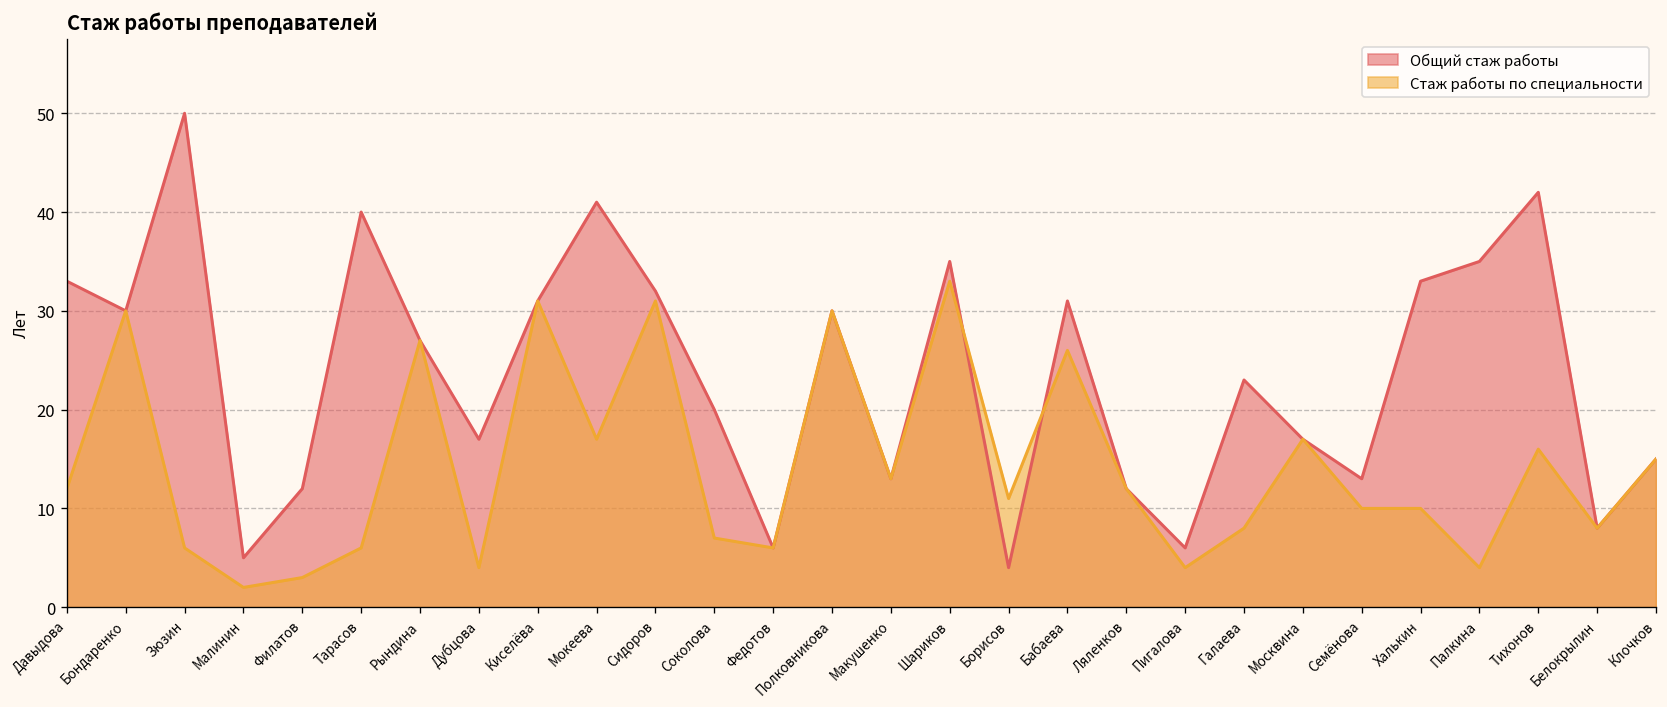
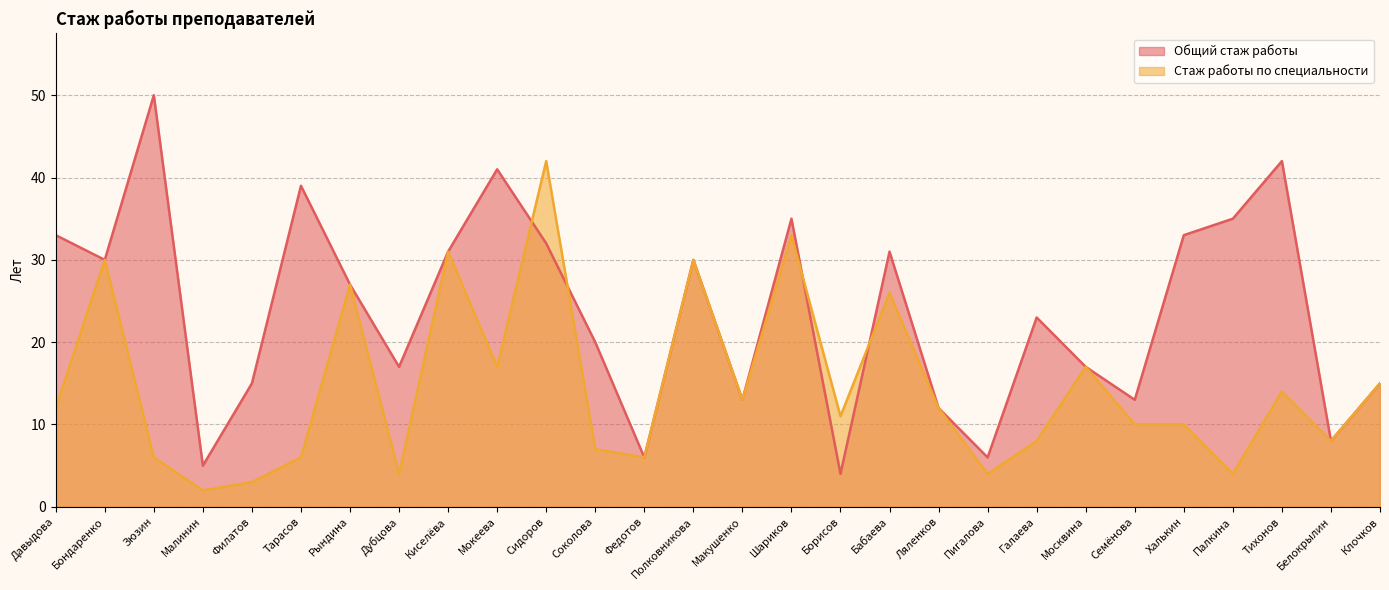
Общий стаж работы, Филатов: 12 -> 15
Общий стаж работы, Тарасов: 40 -> 39
Стаж работы по специальности, Сидоров: 31 -> 42
Стаж работы по специальности, Тихонов: 16 -> 14
